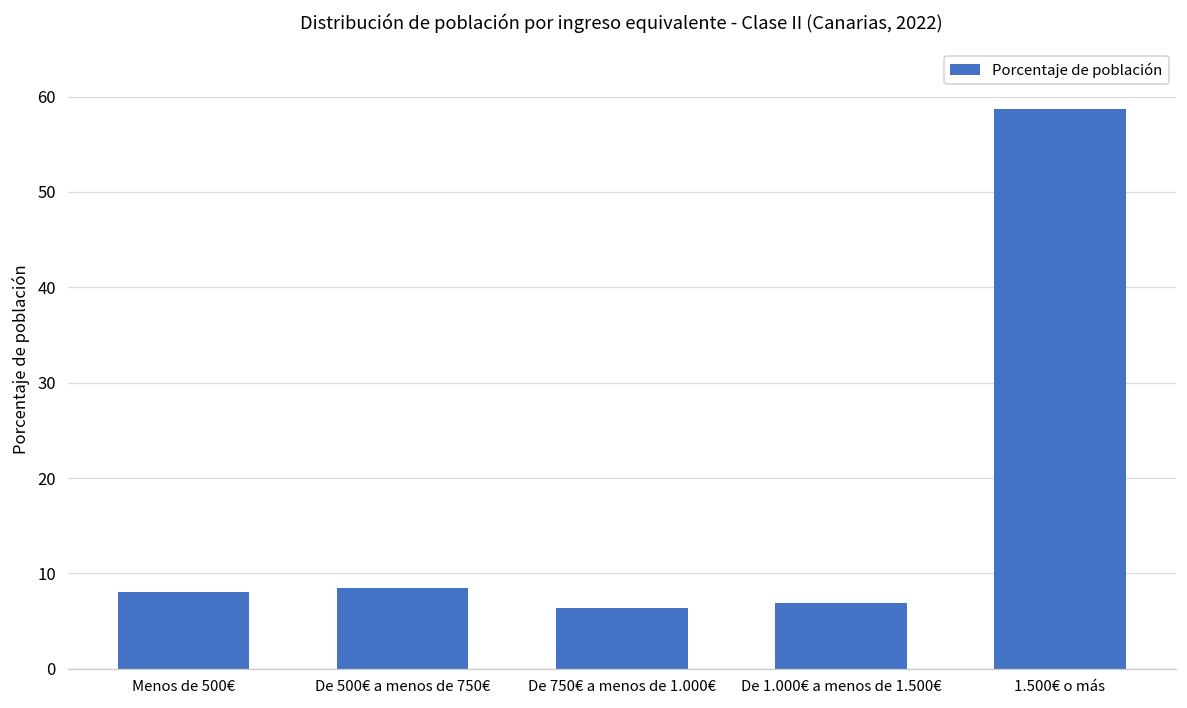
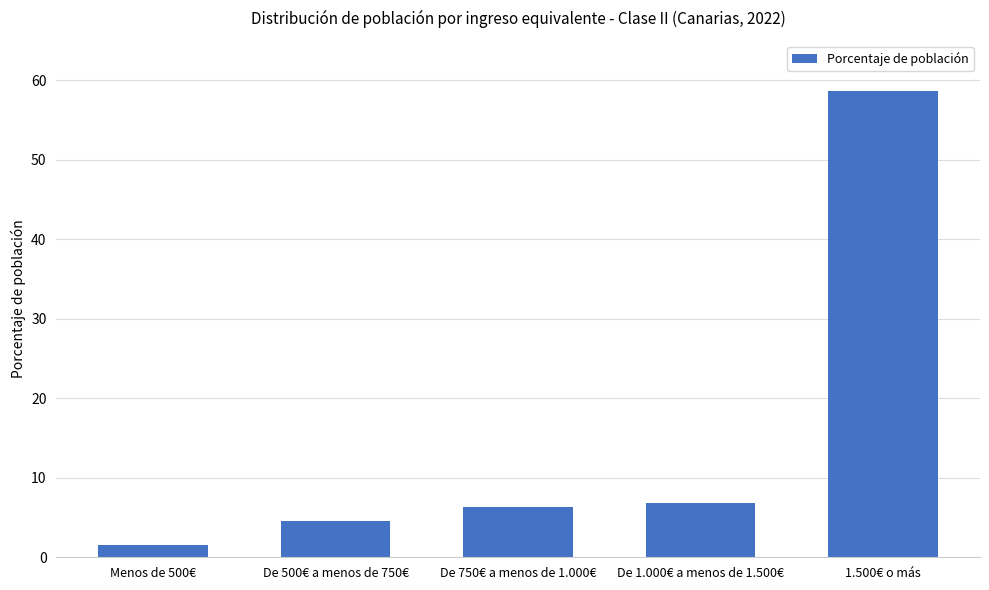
Menos de 500€: 8 -> 2
De 500€ a menos de 750€: 9 -> 5
